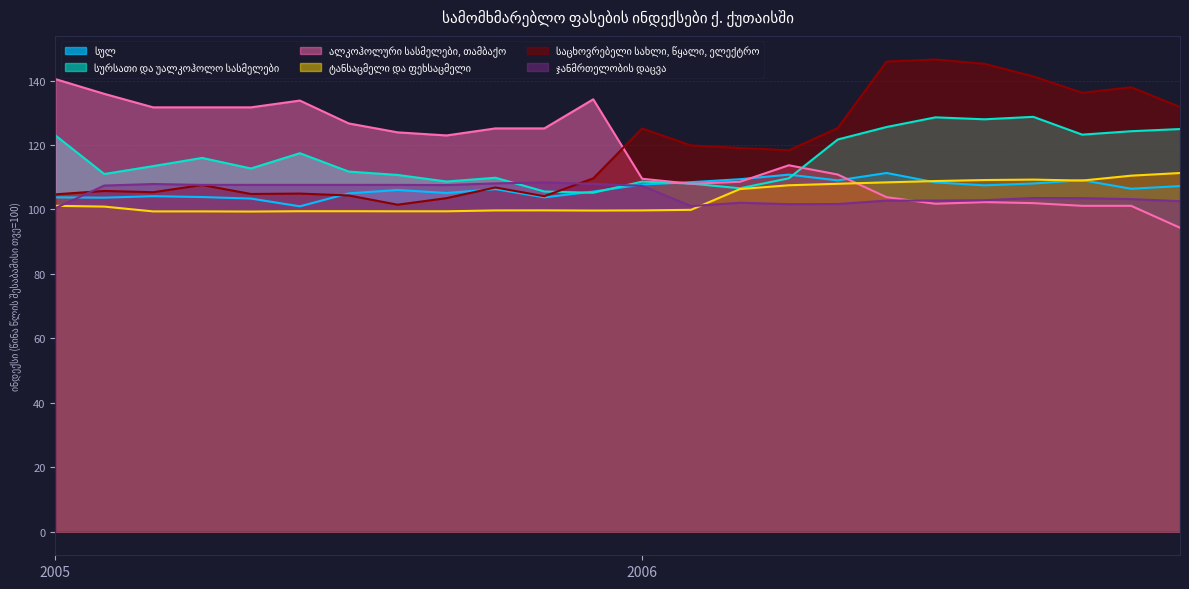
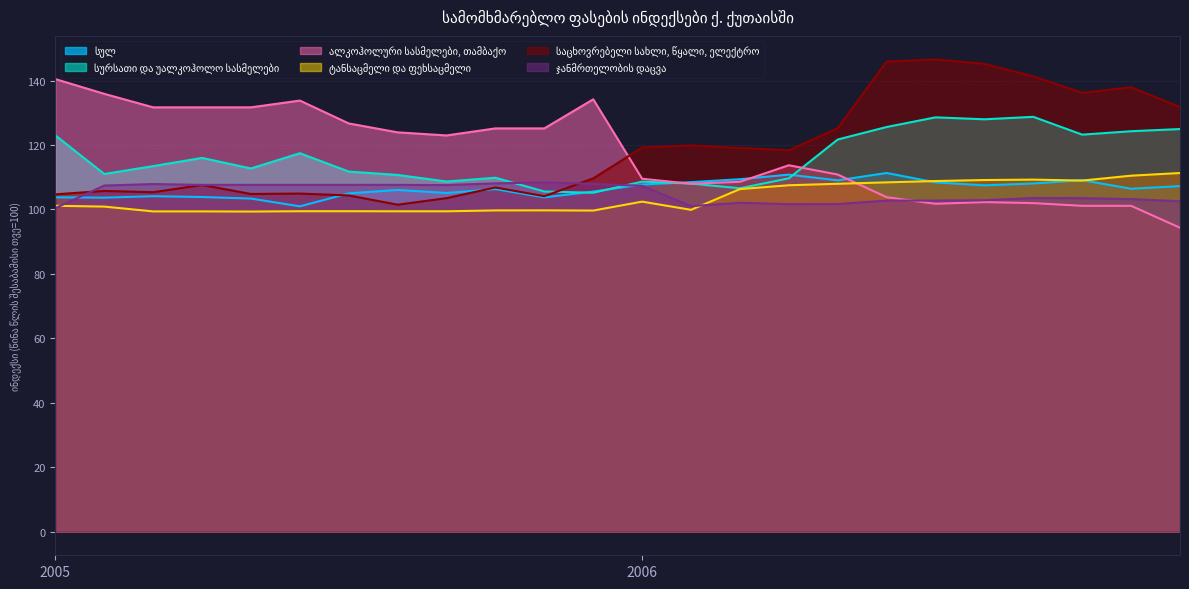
ტანსაცმელი და ფეხსაცმელი, 2006: 100 -> 102
საცხოვრებელი სახლი, წყალი, ელექტრო, 2006: 125 -> 119
